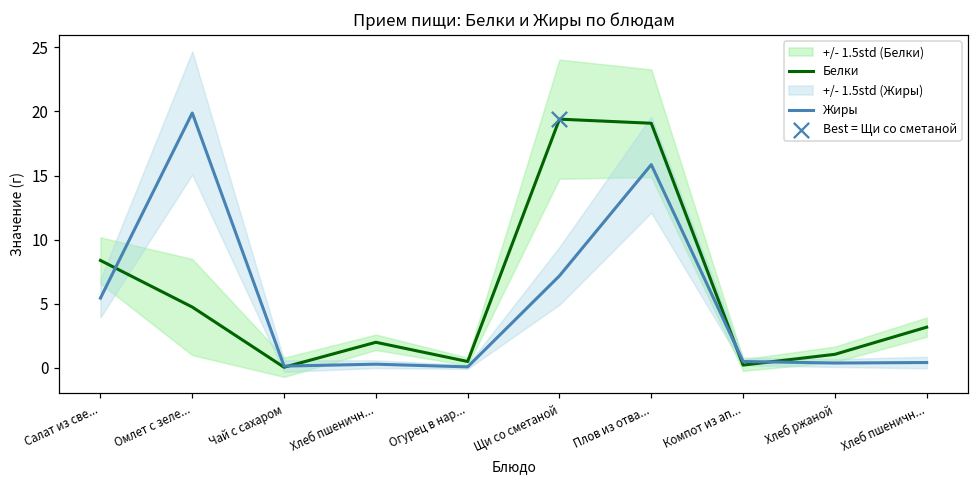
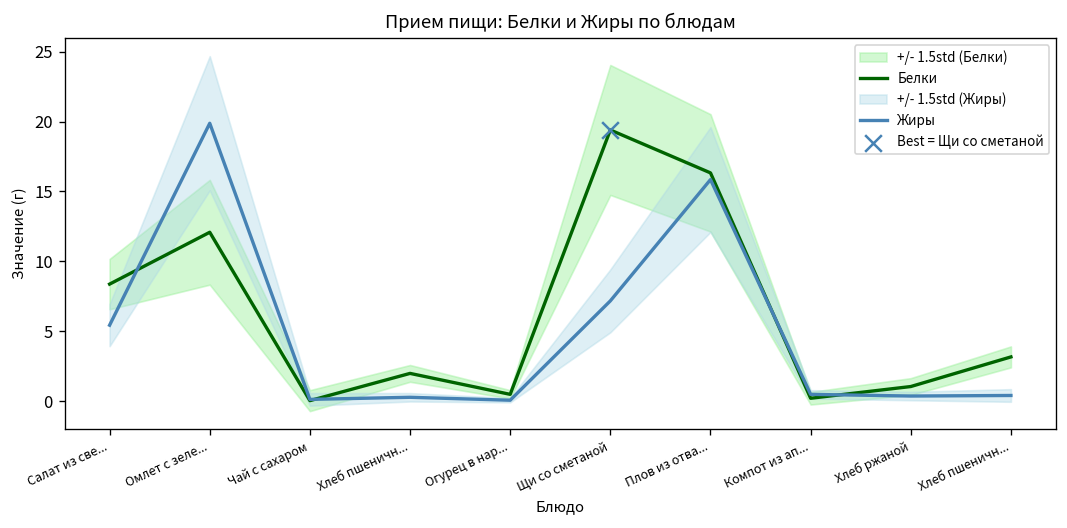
Белки, Омлет с зеле...: 4.7 -> 12.1
Белки, Плов из отва...: 19.1 -> 16.3
